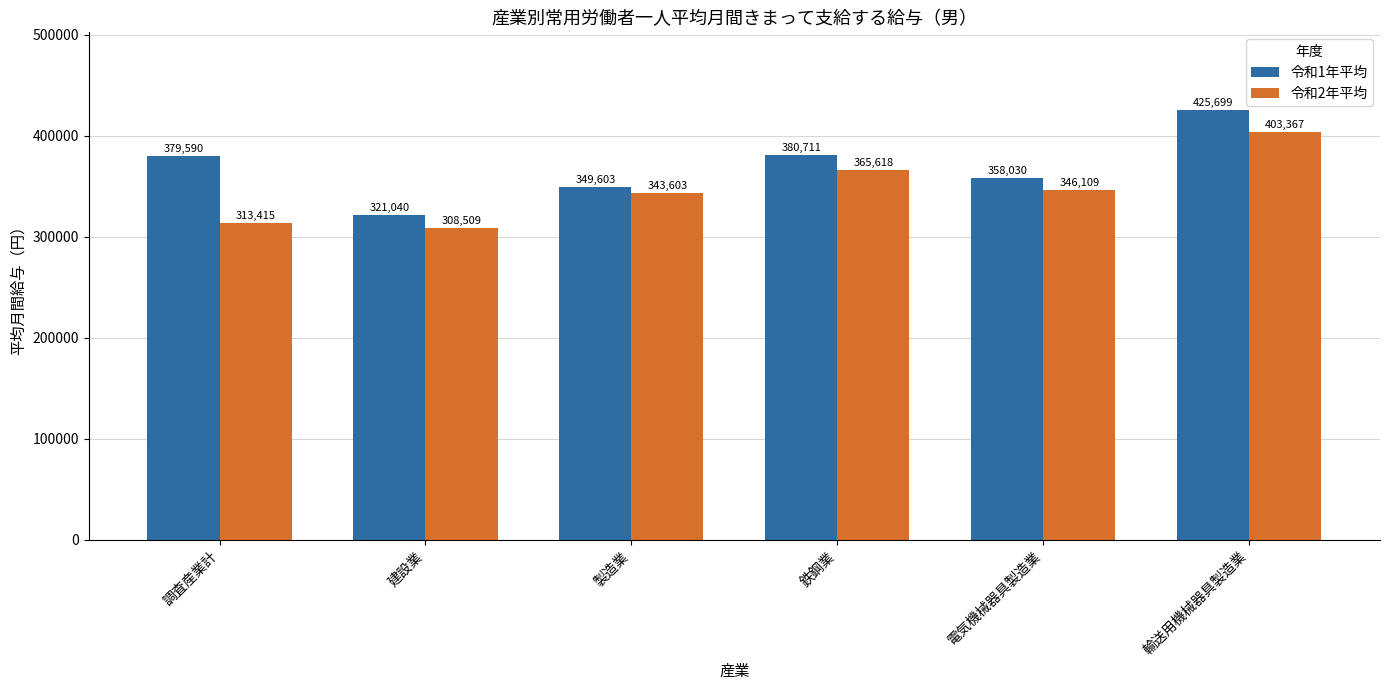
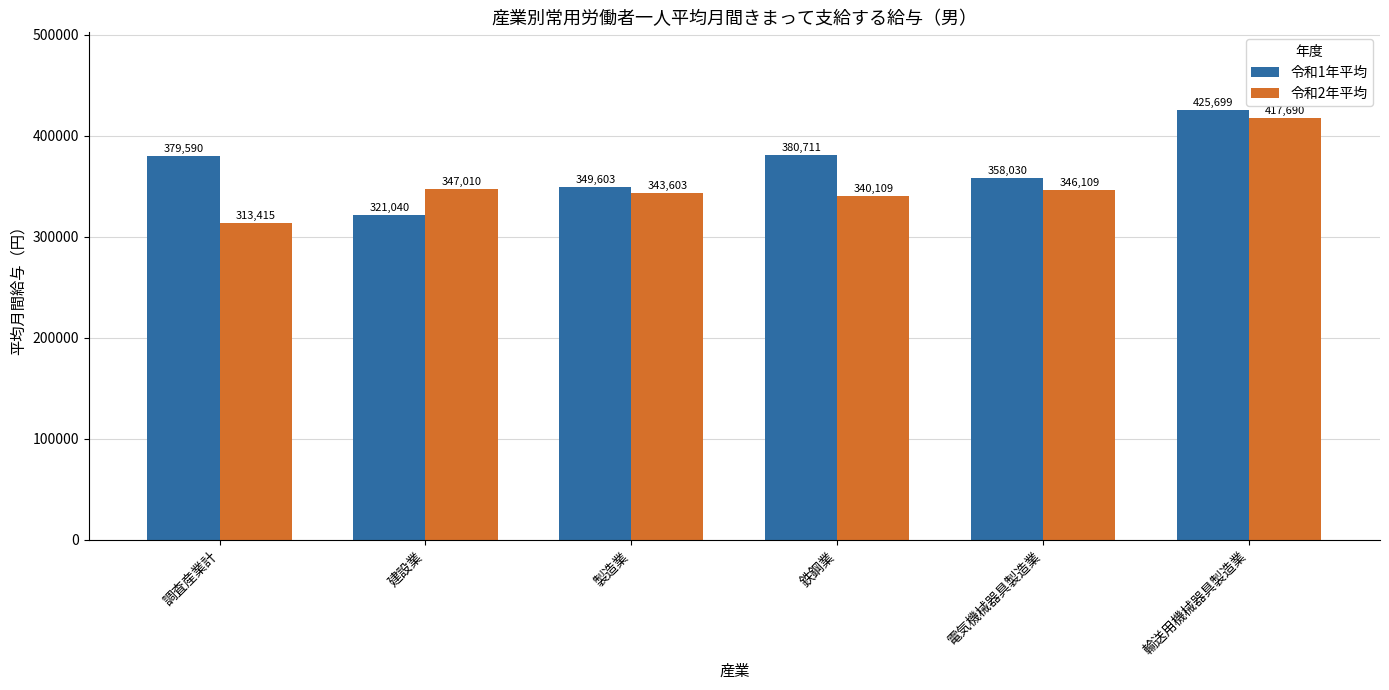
令和2年平均, 建設業: 308,509 -> 347,010
令和2年平均, 鉄鋼業: 365,618 -> 340,109
令和2年平均, 輸送用機械器具製造業: 403,367 -> 417,690
